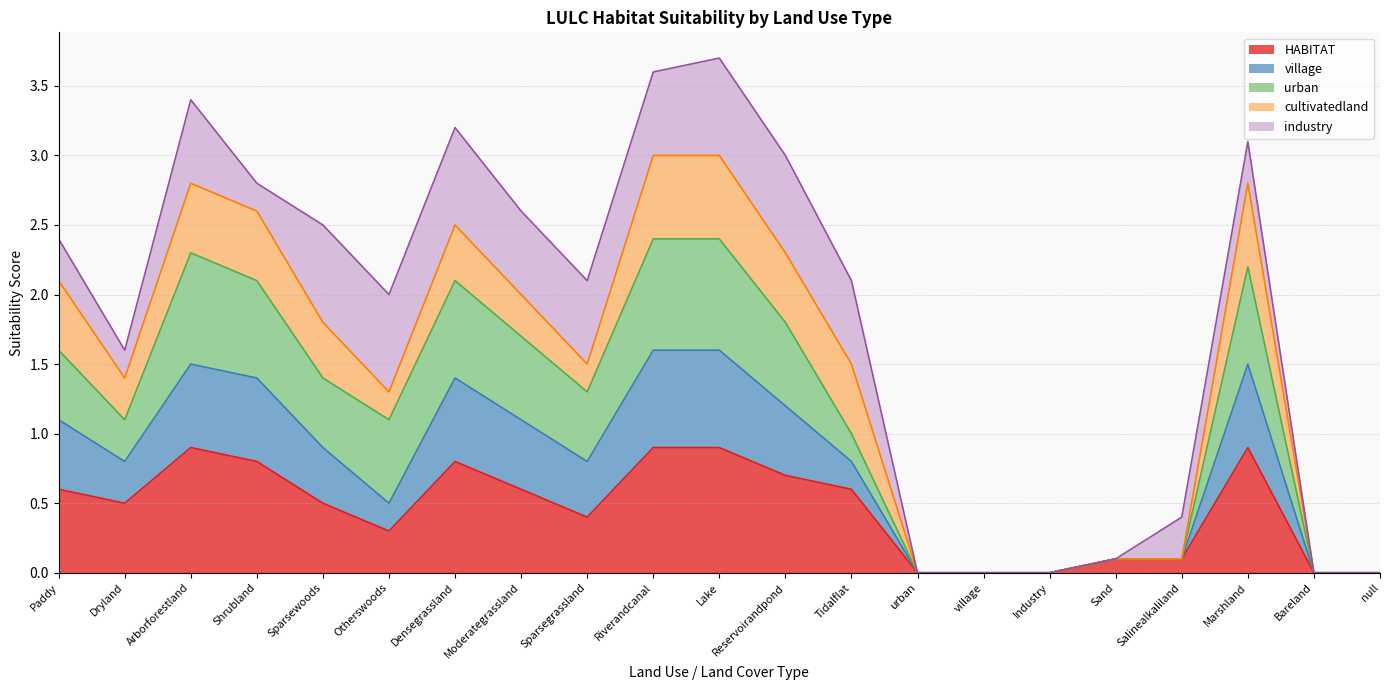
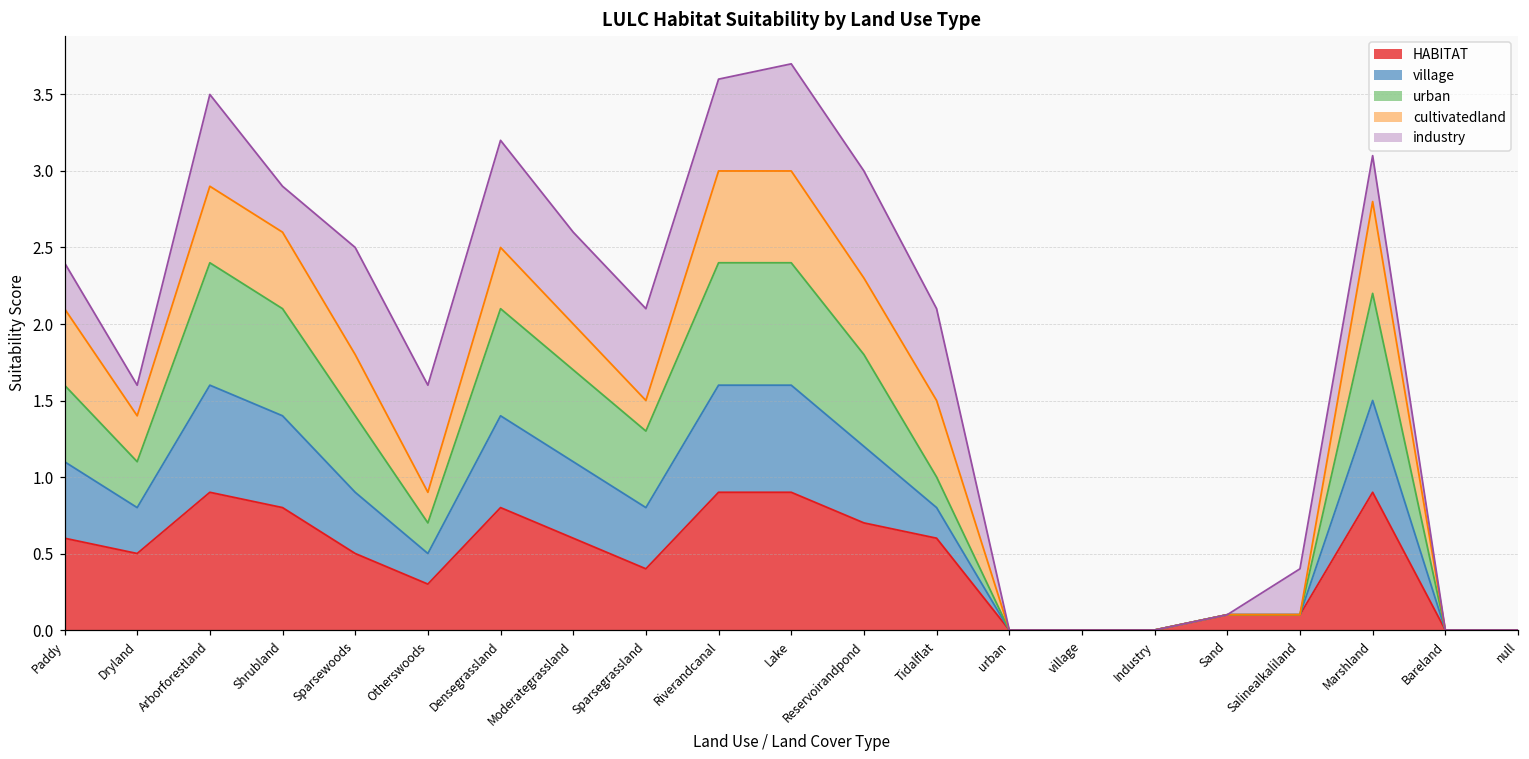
village, Arborforestland: 0.6 -> 0.7
industry, Shrubland: 0.2 -> 0.3
urban, Otherswoods: 0.6 -> 0.2
